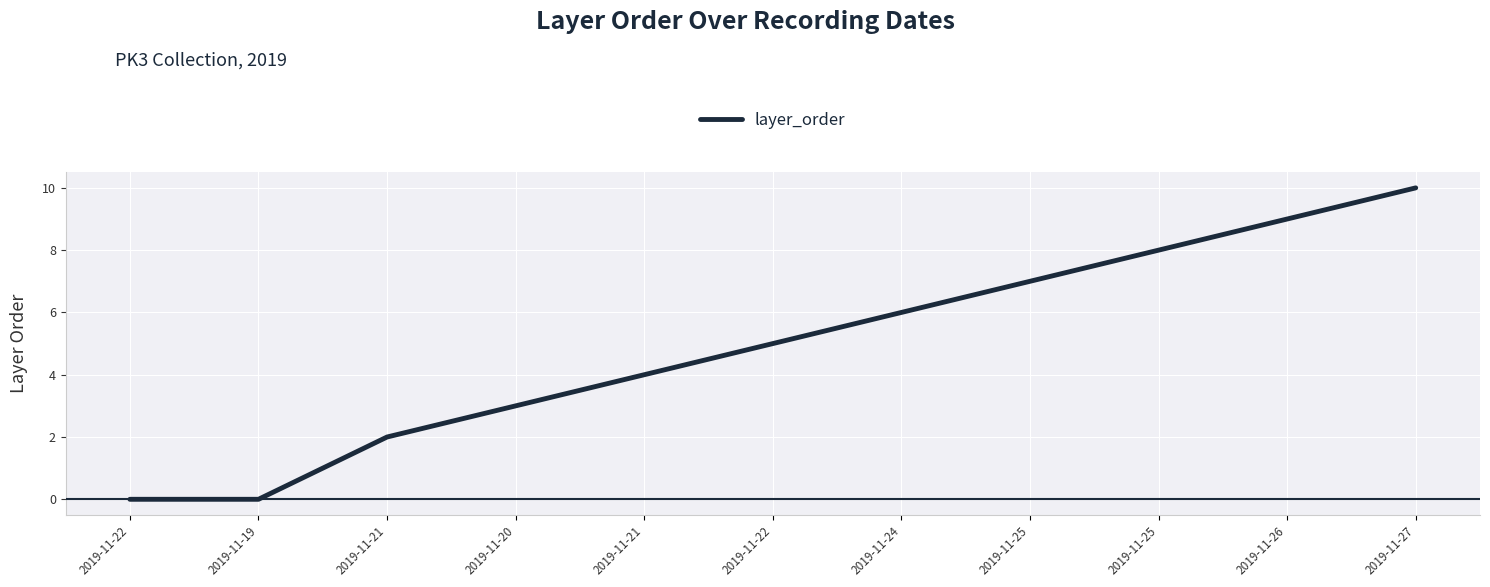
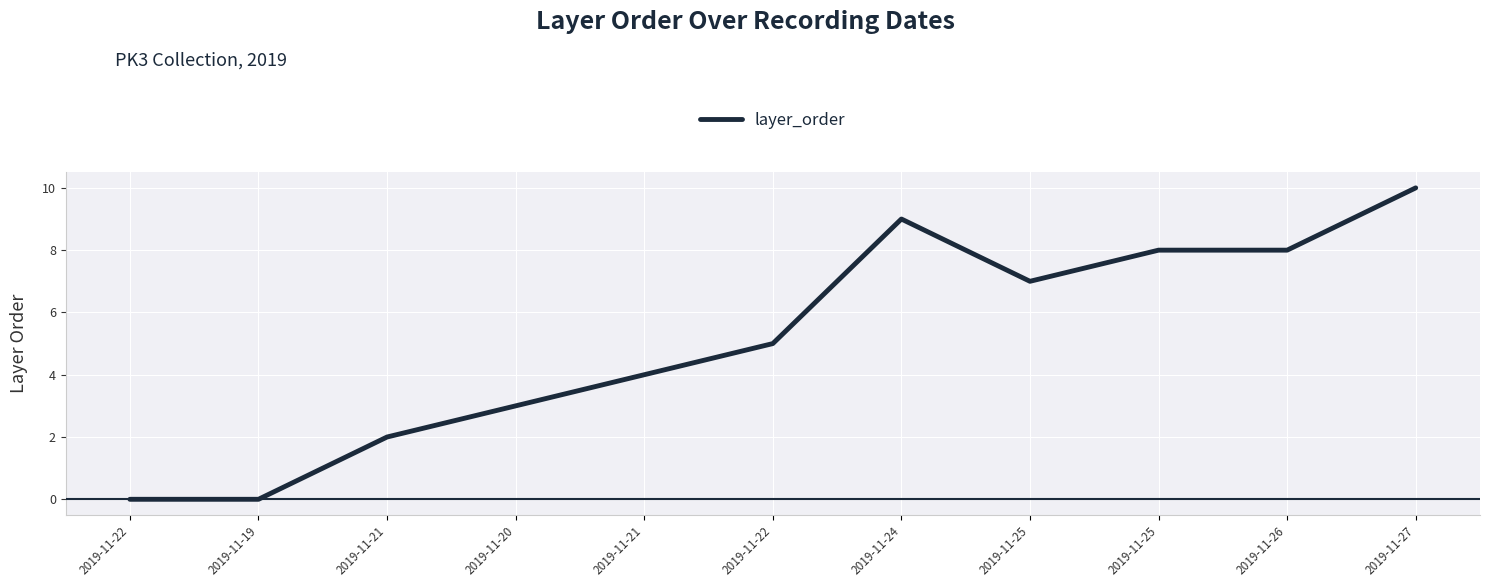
2019-11-24: 6 -> 9
2019-11-26: 9 -> 8
